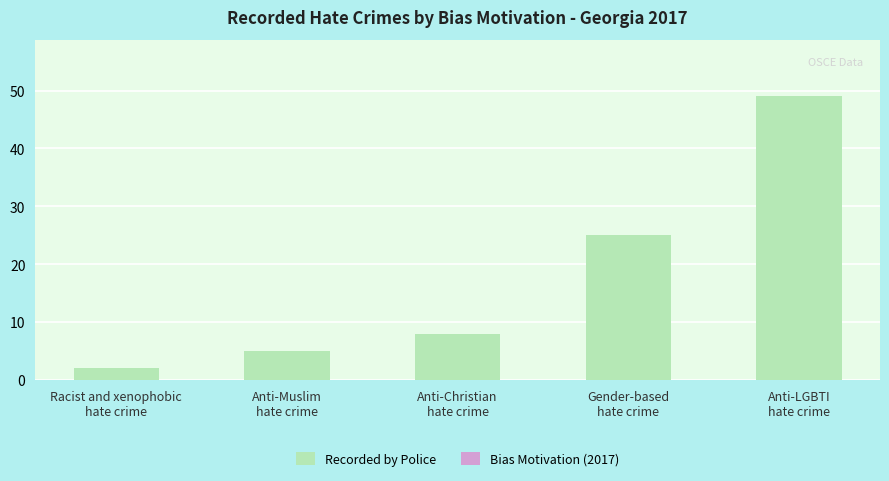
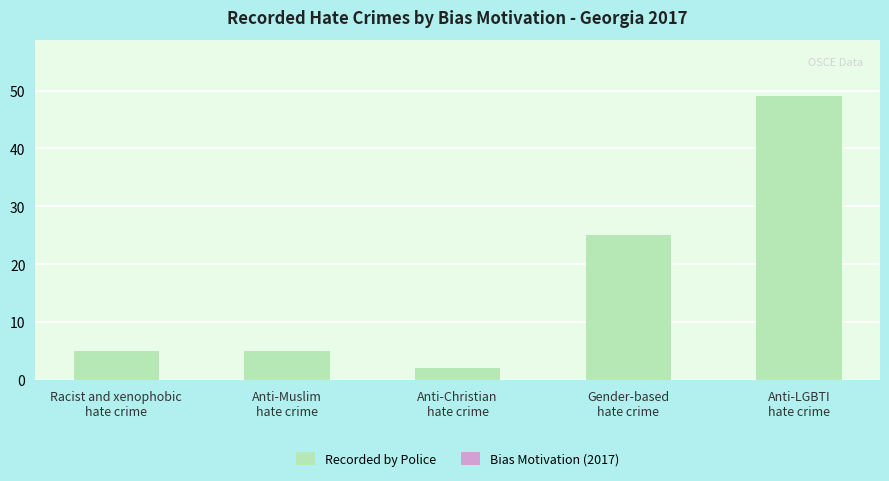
Recorded by Police, Racist and xenophobic hate crime: 2 -> 5
Recorded by Police, Anti-Christian hate crime: 8 -> 2
